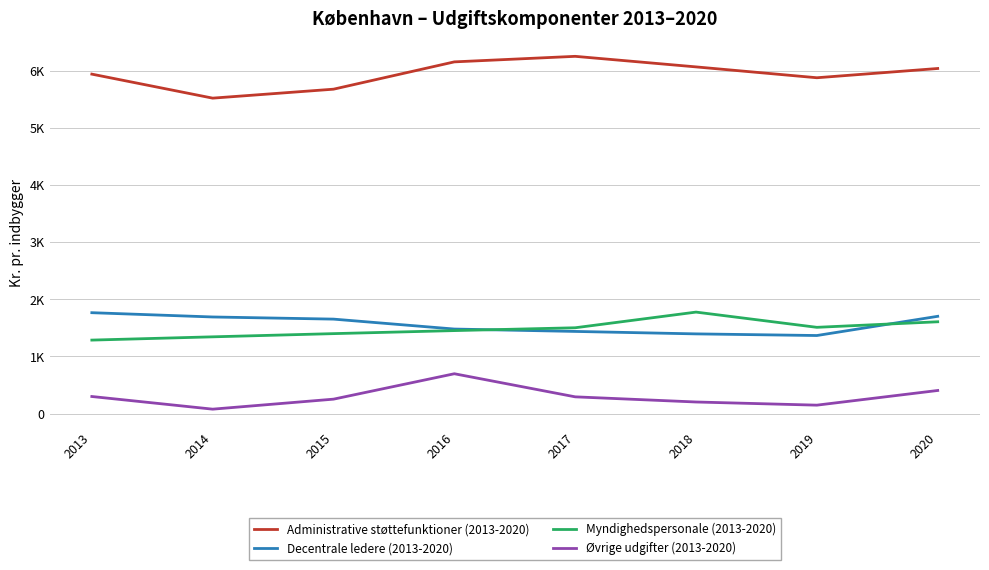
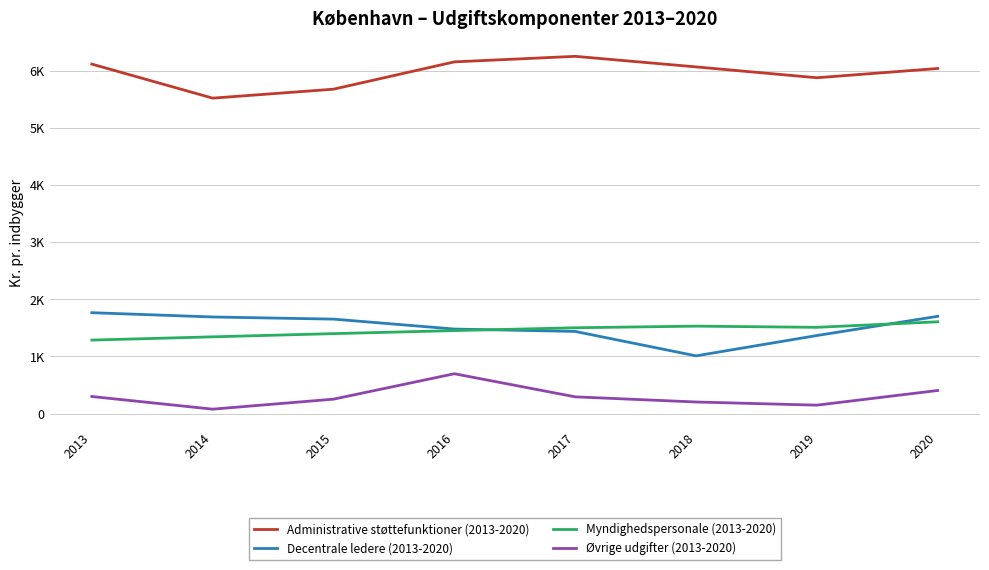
Administrative støttefunktioner (2013-2020), 2013: 5900 -> 6100
Decentrale ledere (2013-2020), 2018: 1400 -> 1000
Myndighedspersonale (2013-2020), 2018: 1800 -> 1500
